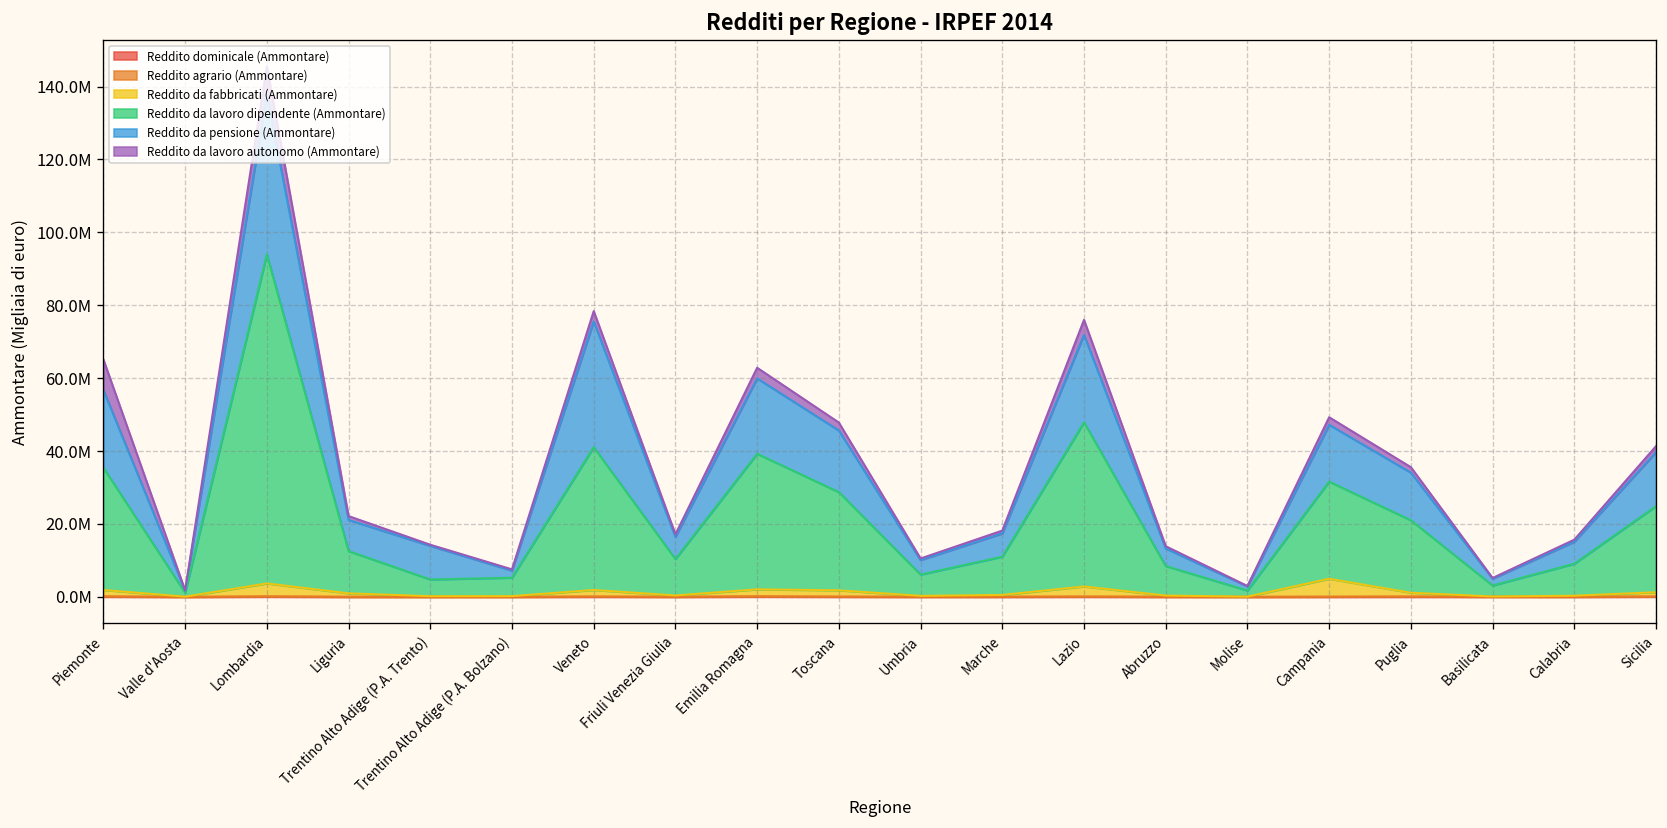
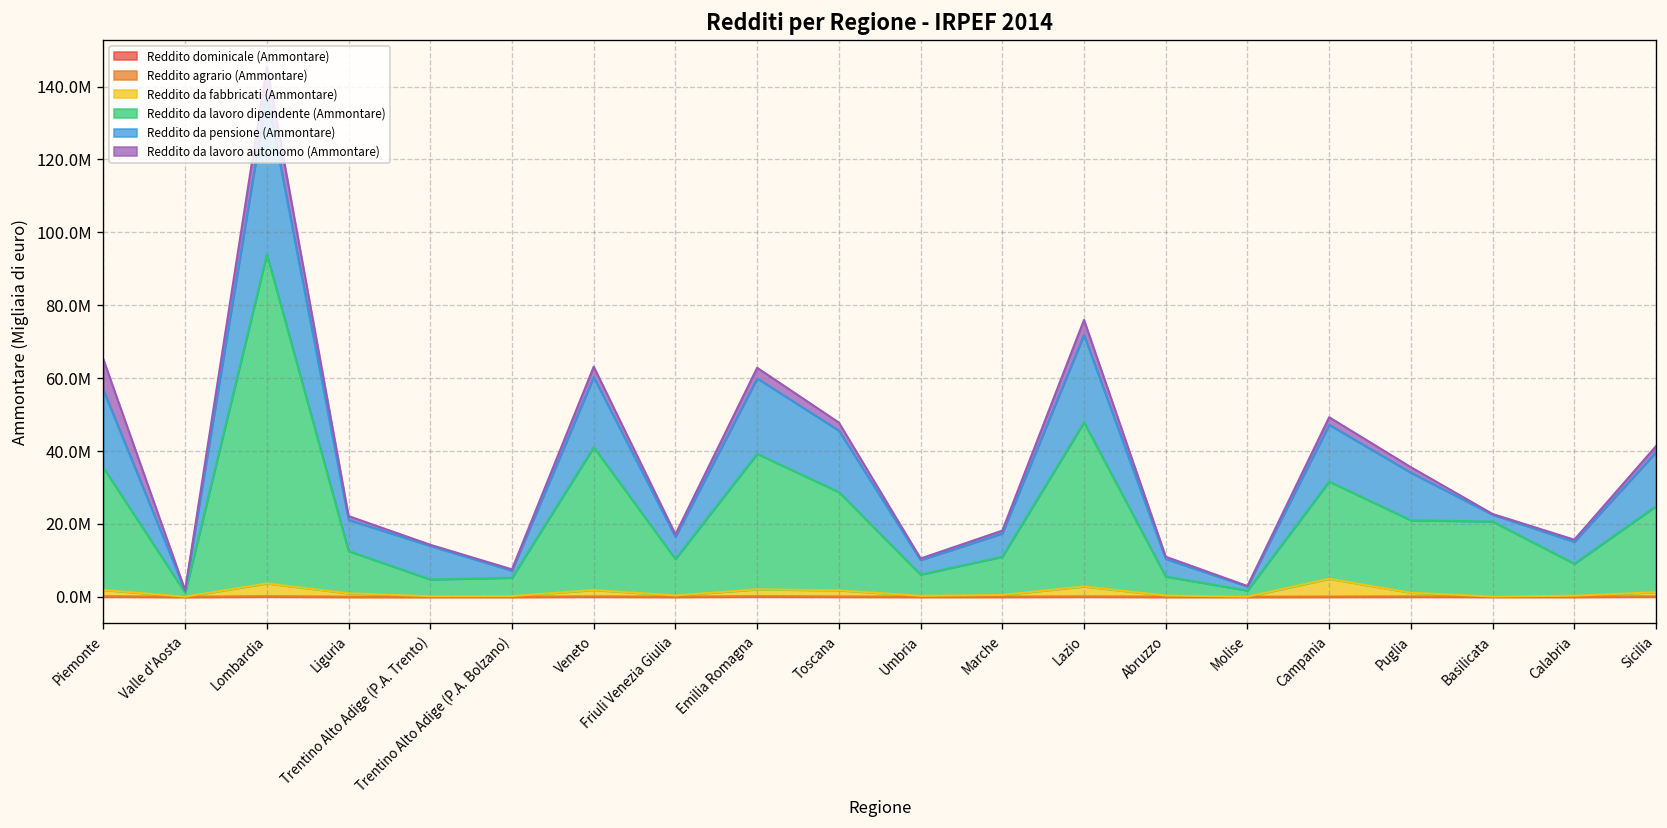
Reddito da pensione (Ammontare), Veneto: 34000000 -> 19000000
Reddito da lavoro dipendente (Ammontare), Abruzzo: 8000000 -> 5000000
Reddito da lavoro dipendente (Ammontare), Basilicata: 3000000 -> 21000000
